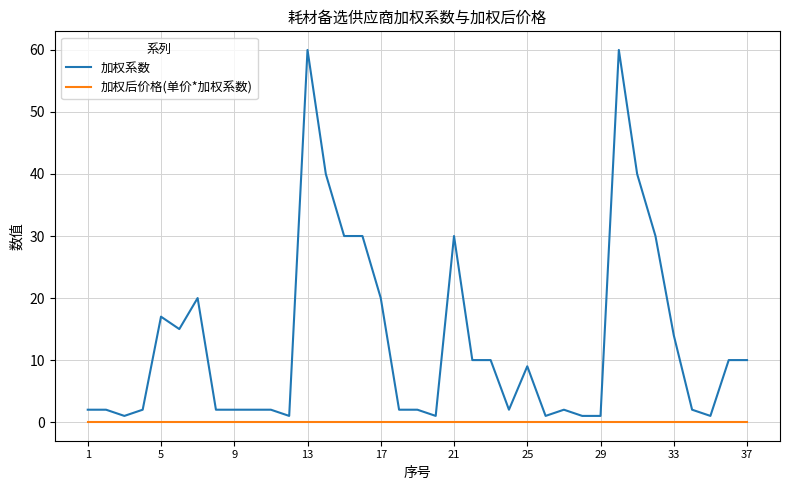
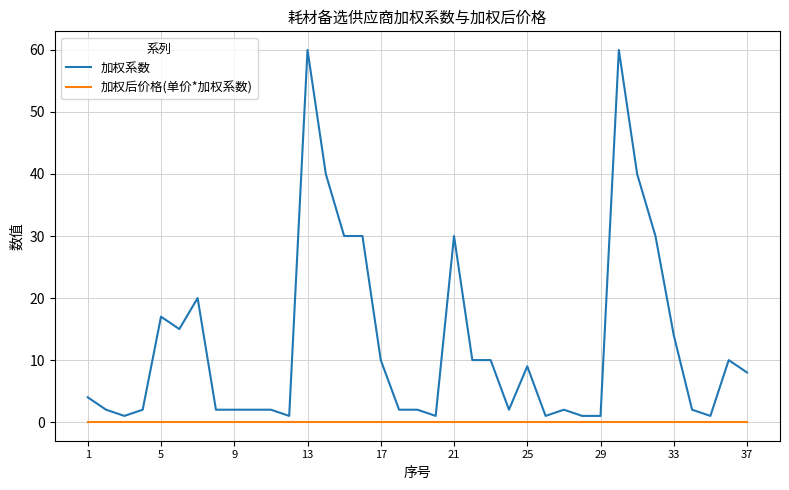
加权系数, 1: 2 -> 4
加权系数, 17: 20 -> 10
加权系数, 37: 10 -> 8
